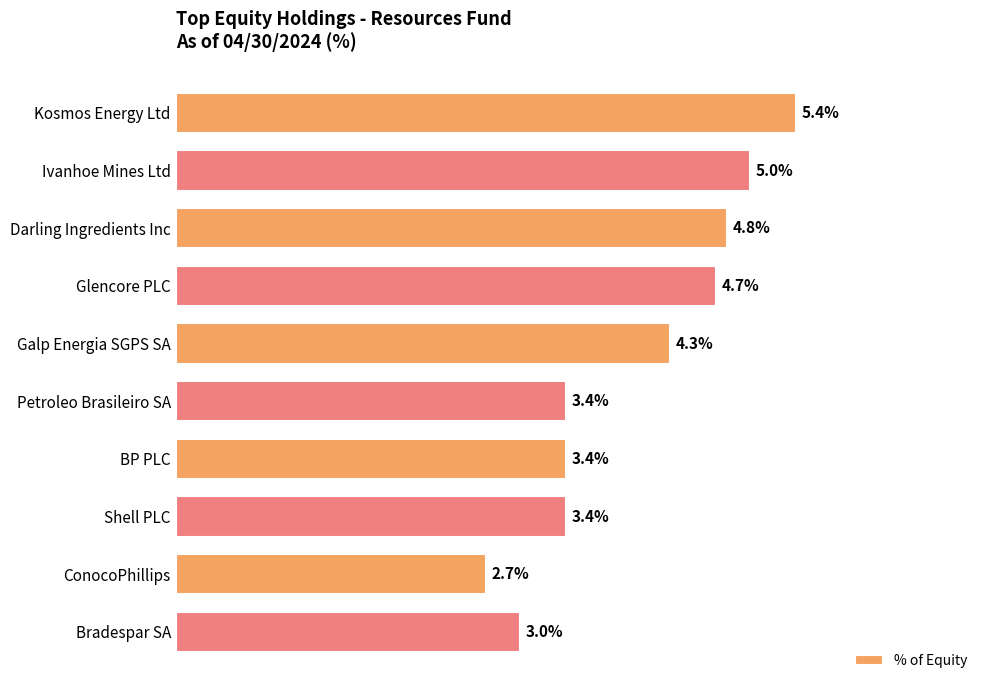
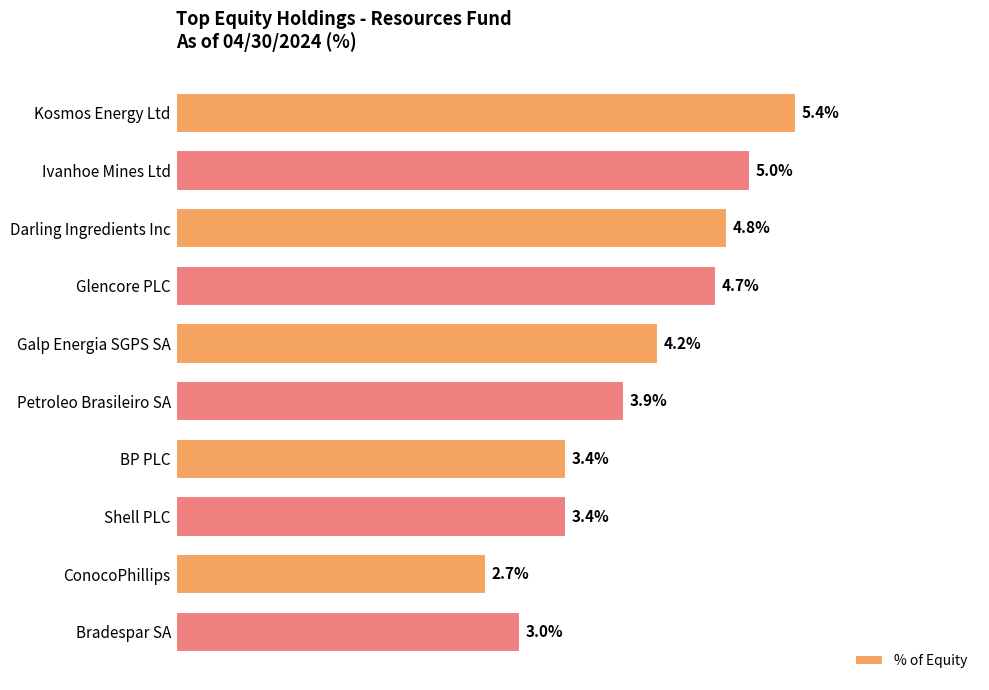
Galp Energia SGPS SA: 4.3% -> 4.2%
Petroleo Brasileiro SA: 3.4% -> 3.9%
